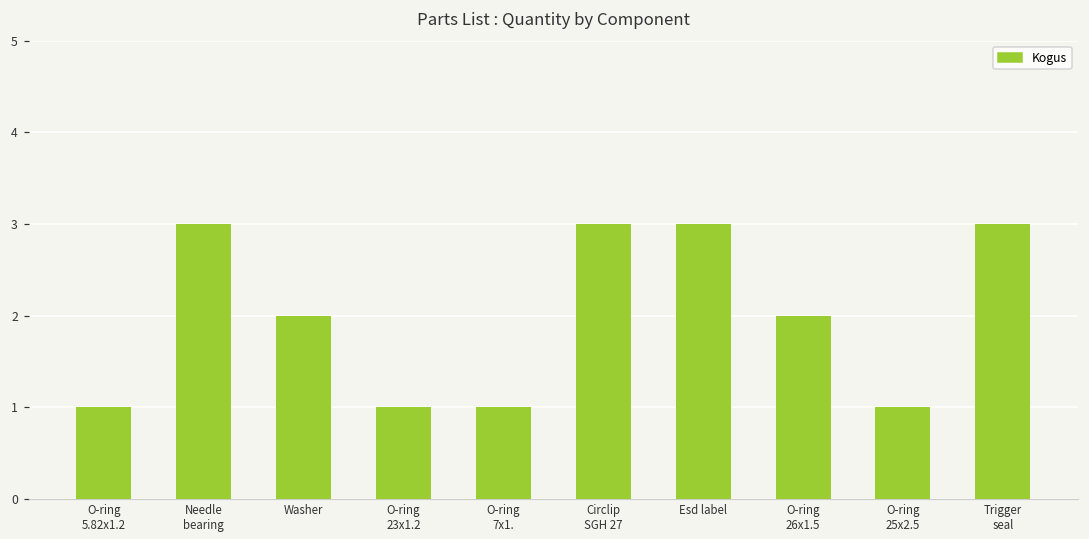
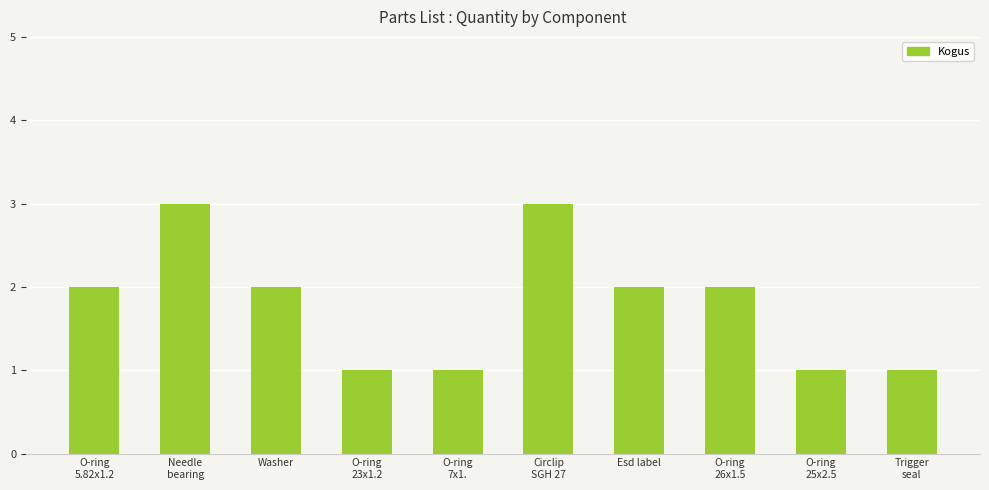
O-ring 5.82x1.2: 1 -> 2
Esd label: 3 -> 2
Trigger seal: 3 -> 1
